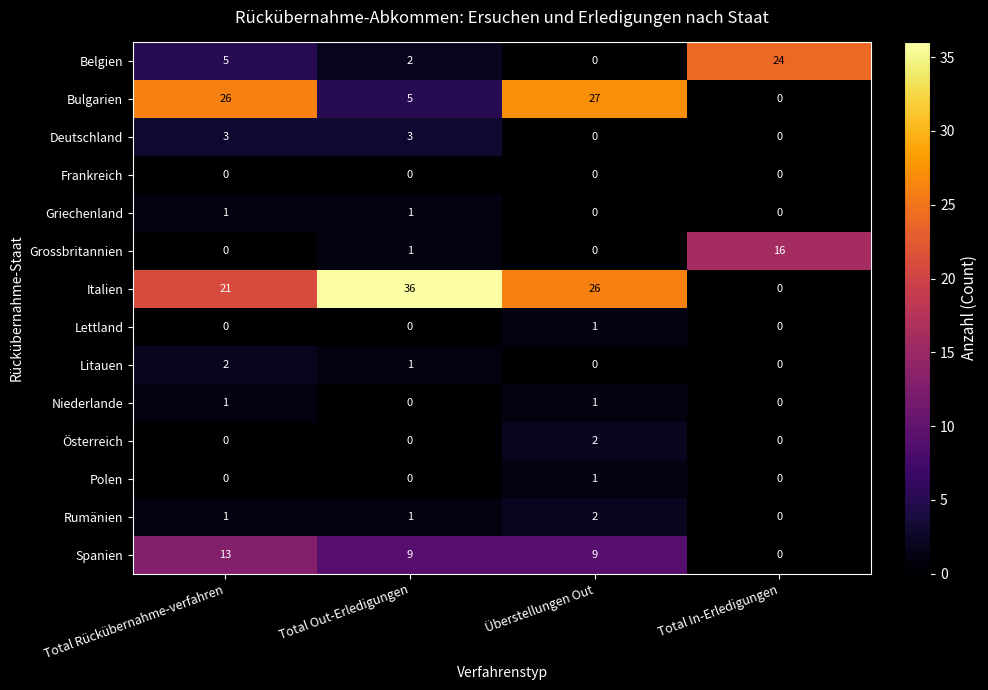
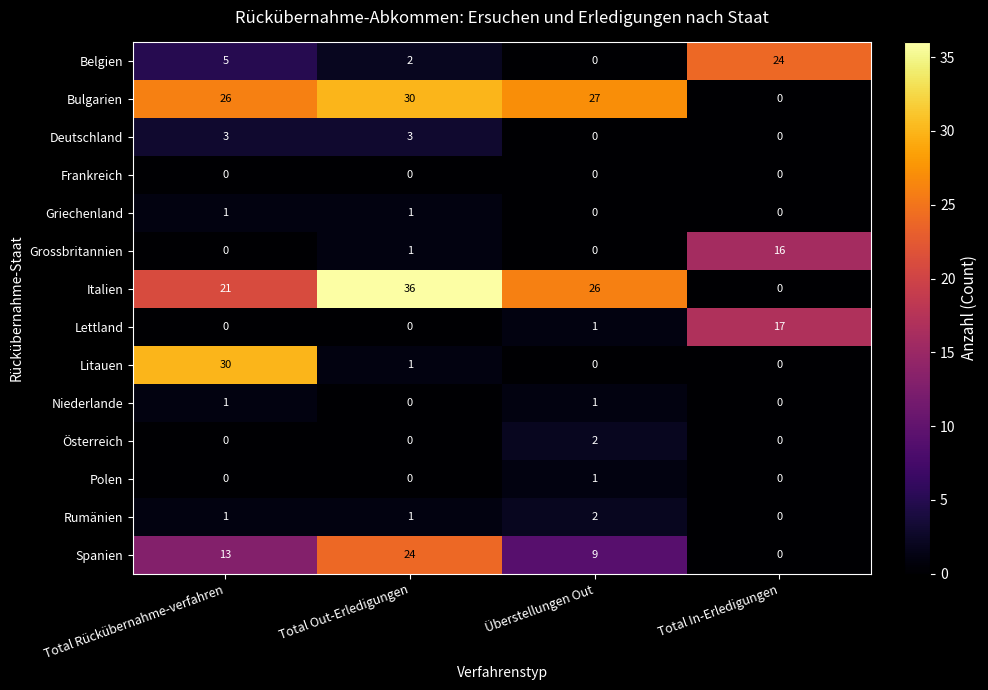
Bulgarien, Total Out-Erledigungen: 5 -> 30
Lettland, Total In-Erledigungen: 0 -> 17
Litauen, Total Rückübernahme-verfahren: 2 -> 30
Spanien, Total Out-Erledigungen: 9 -> 24
